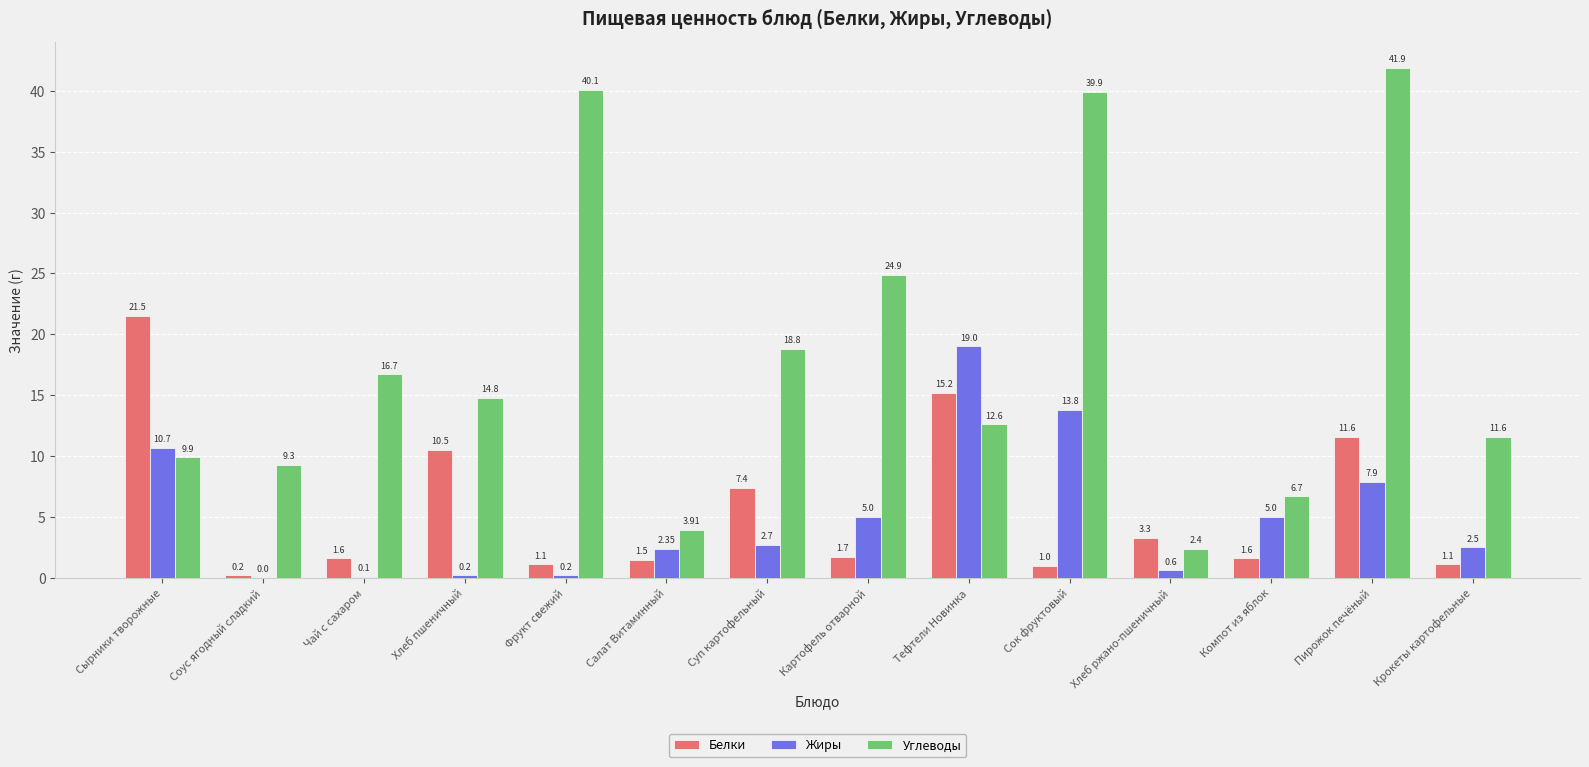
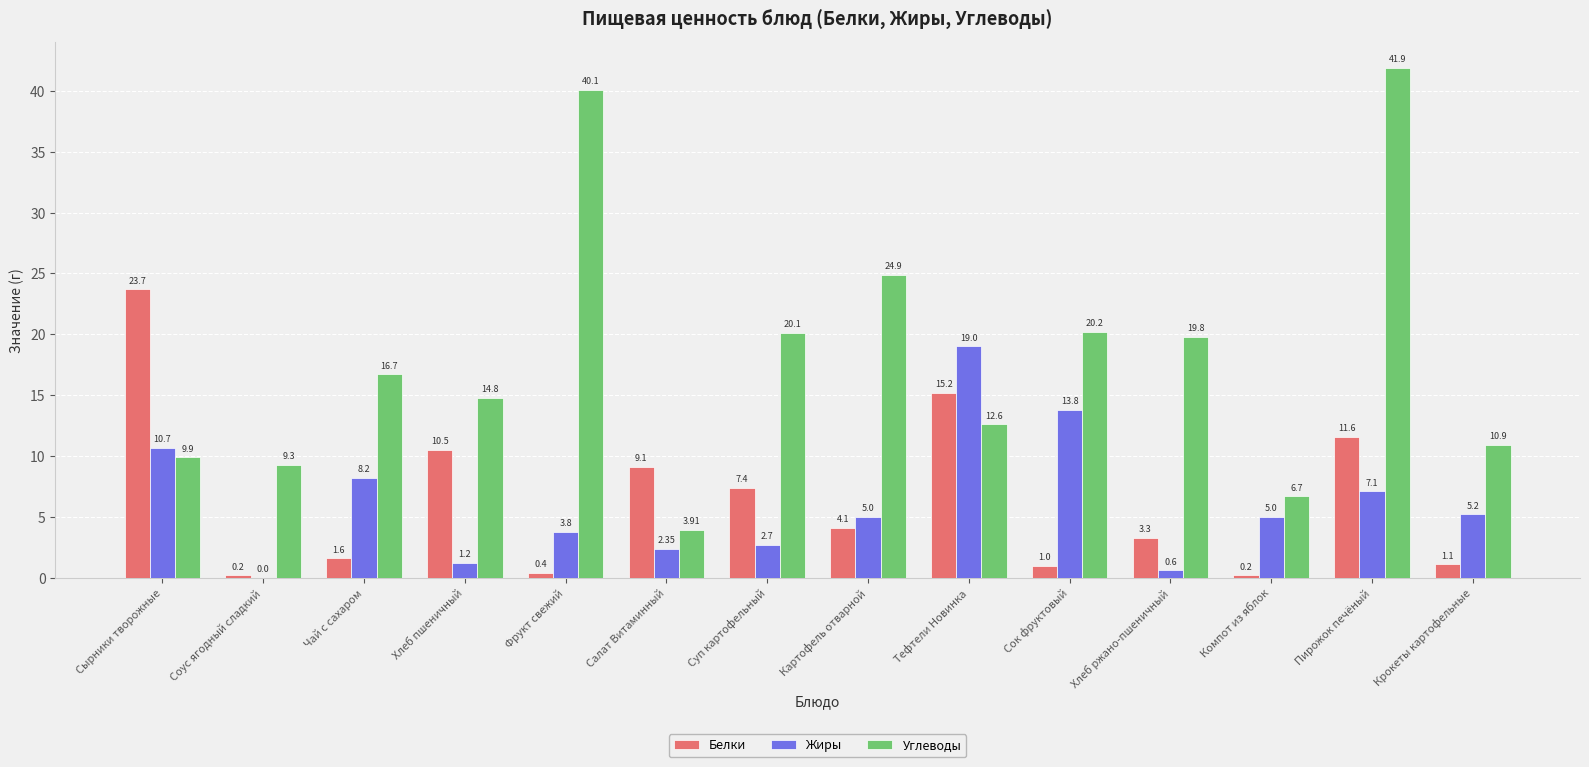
Белки, Сырники творожные: 21.5 -> 23.7
Жиры, Чай с сахаром: 0.1 -> 8.2
Жиры, Хлеб пшеничный: 0.2 -> 1.2
Белки, Фрукт свежий: 1.1 -> 0.4
Жиры, Фрукт свежий: 0.2 -> 3.8
Белки, Салат Витаминный: 1.5 -> 9.1
Углеводы, Суп картофельный: 18.8 -> 20.1
Белки, Картофель отварной: 1.7 -> 4.1
Углеводы, Сок фруктовый: 39.9 -> 20.2
Углеводы, Хлеб ржано-пшеничный: 2.4 -> 19.8
Белки, Компот из яблок: 1.6 -> 0.2
Жиры, Пирожок печёный: 7.9 -> 7.1
Жиры, Крокеты картофельные: 2.5 -> 5.2
Углеводы, Крокеты картофельные: 11.6 -> 10.9
